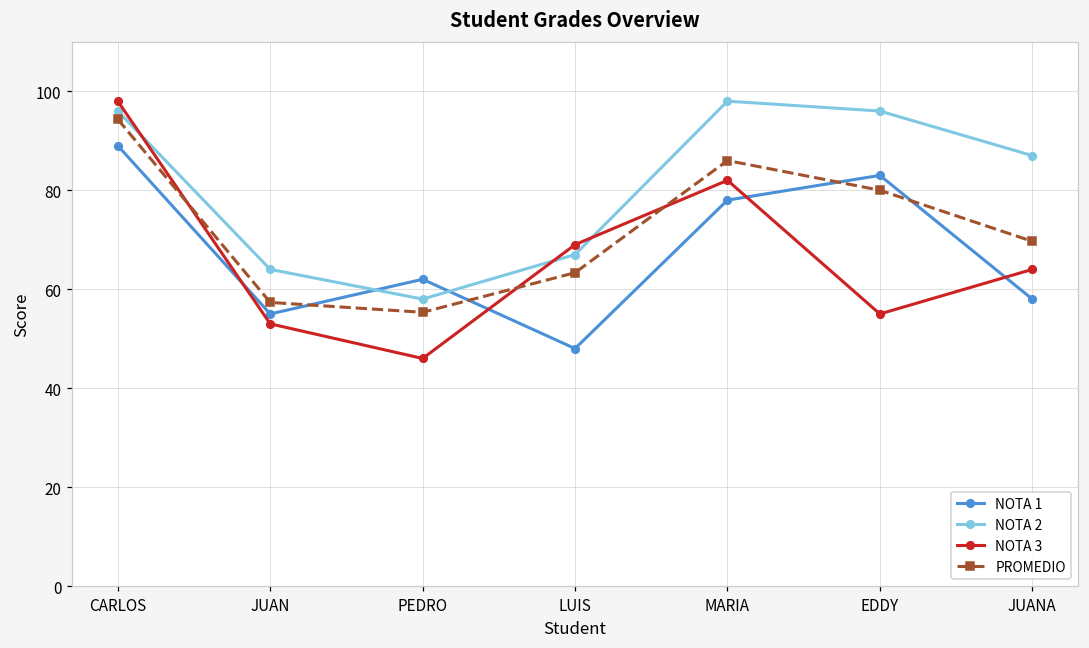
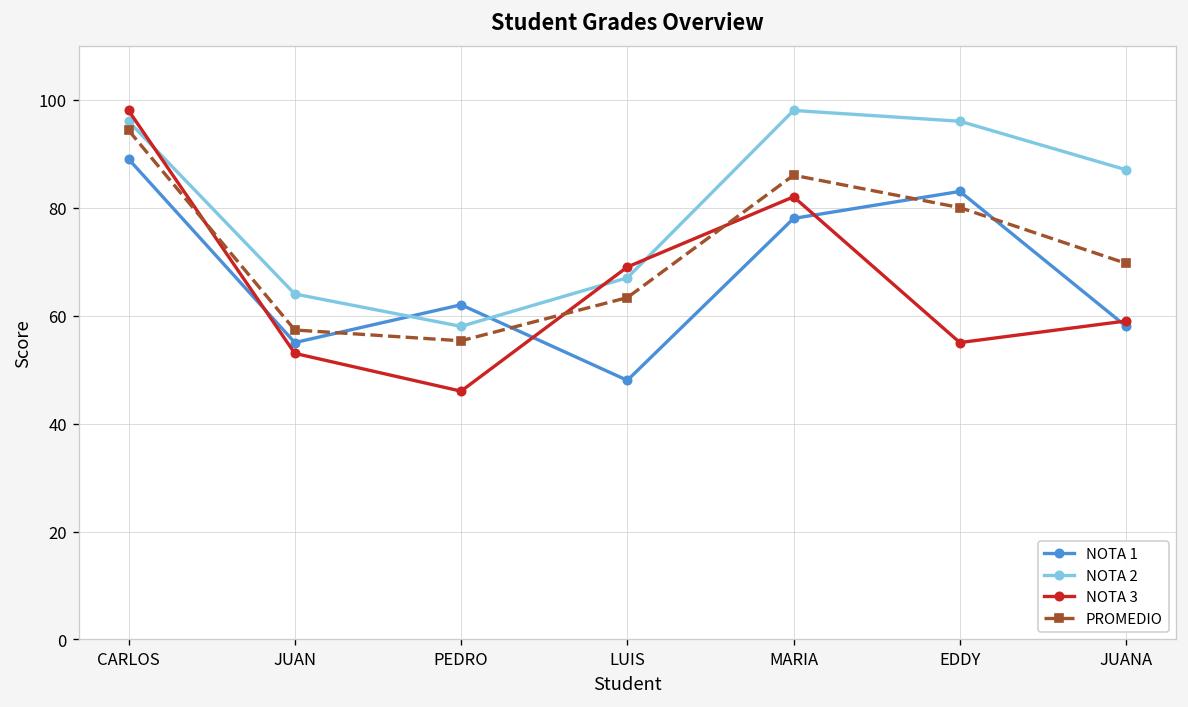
NOTA 3, JUANA: 64 -> 59
